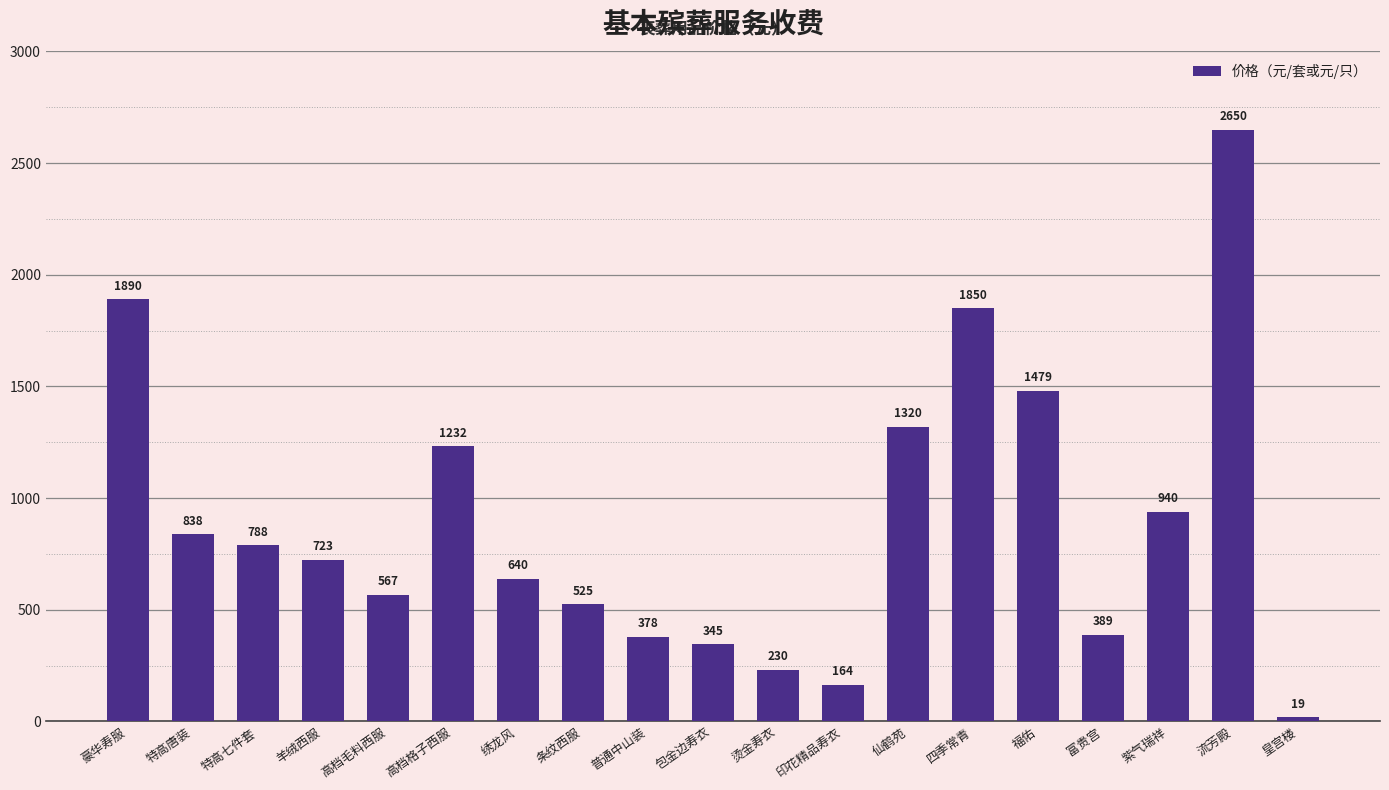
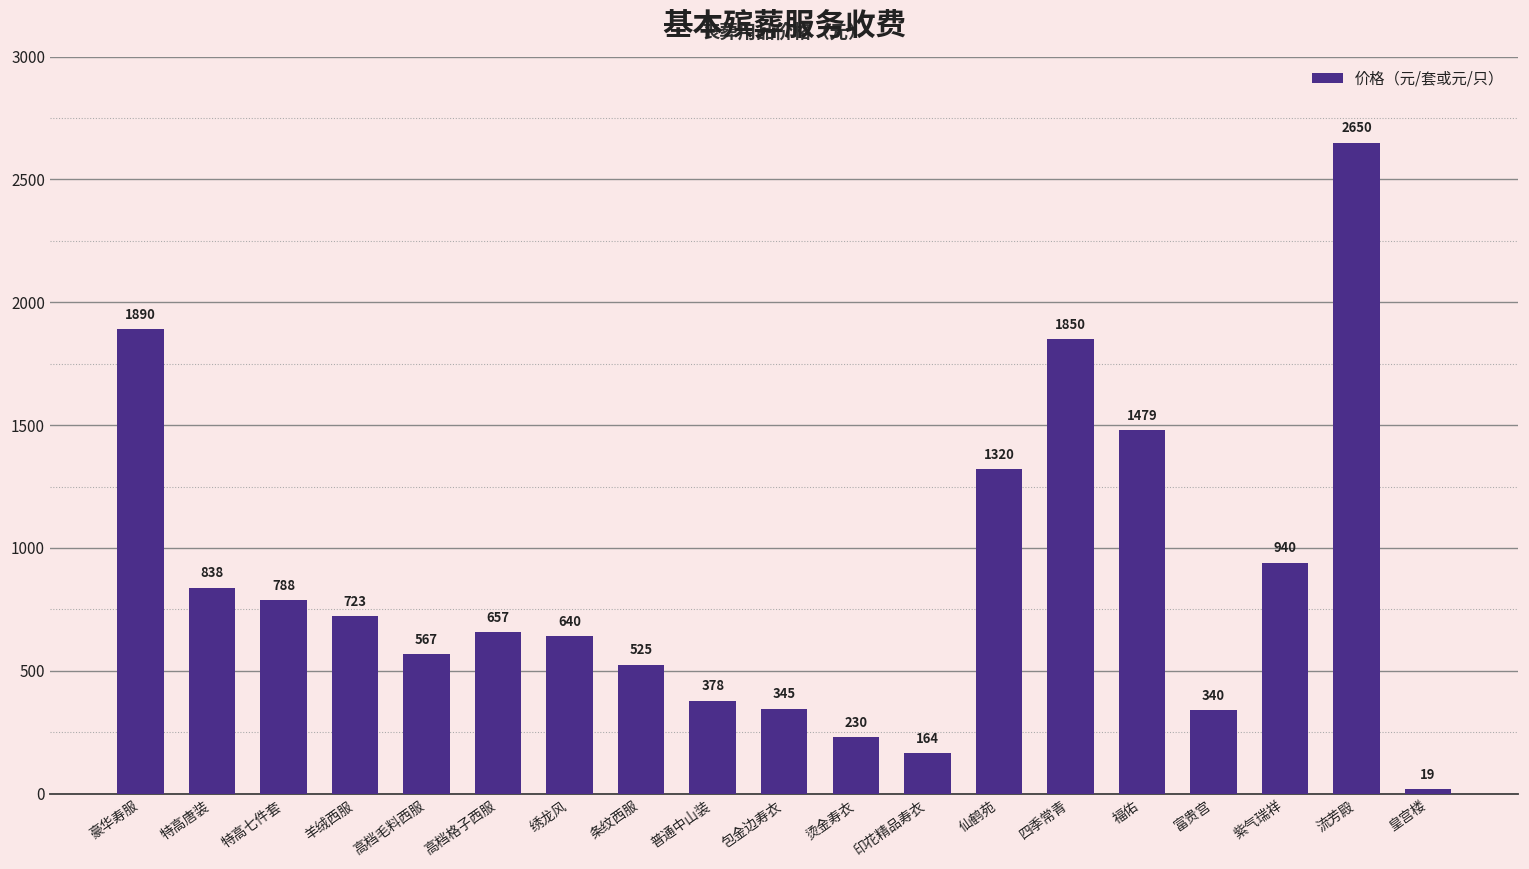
高档格子西服: 1232 -> 657
富贵宫: 389 -> 340
